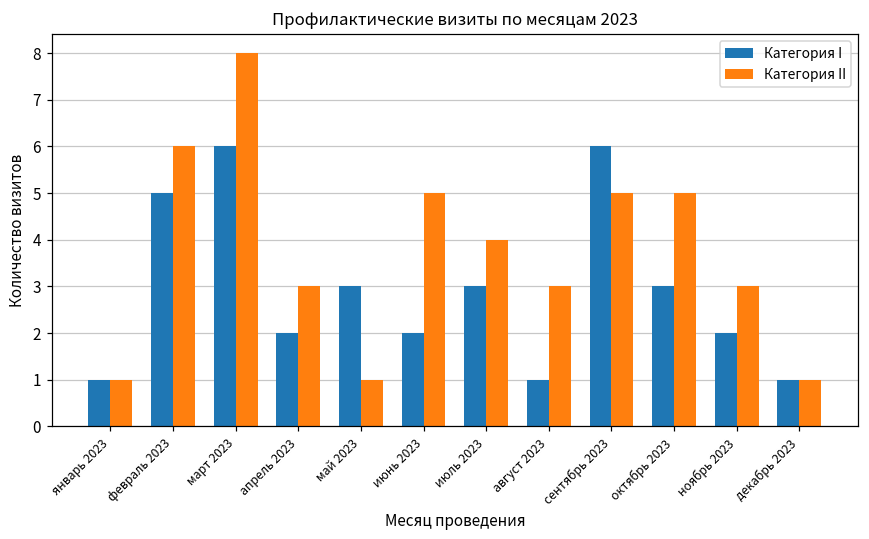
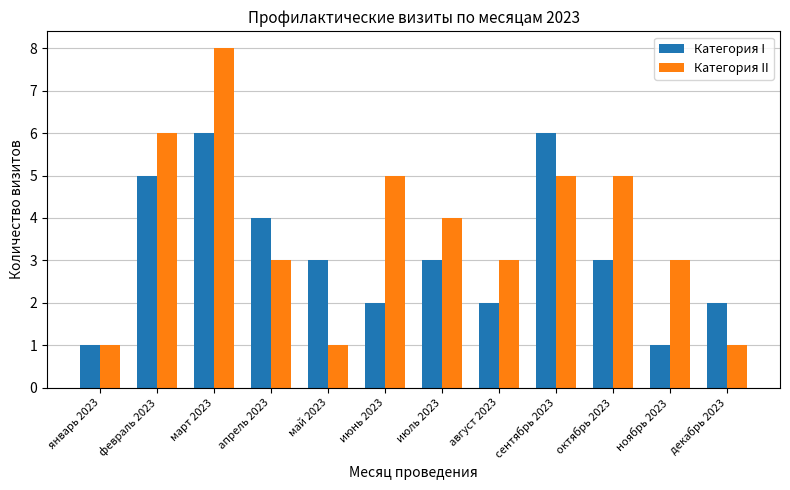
Категория I, апрель 2023: 2 -> 4
Категория I, август 2023: 1 -> 2
Категория I, ноябрь 2023: 2 -> 1
Категория I, декабрь 2023: 1 -> 2
